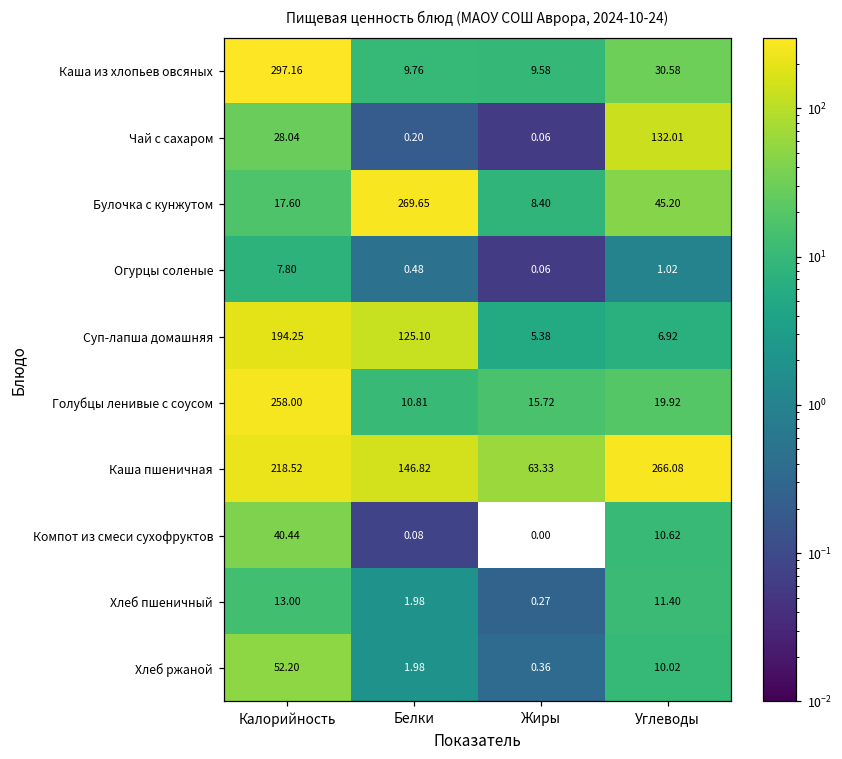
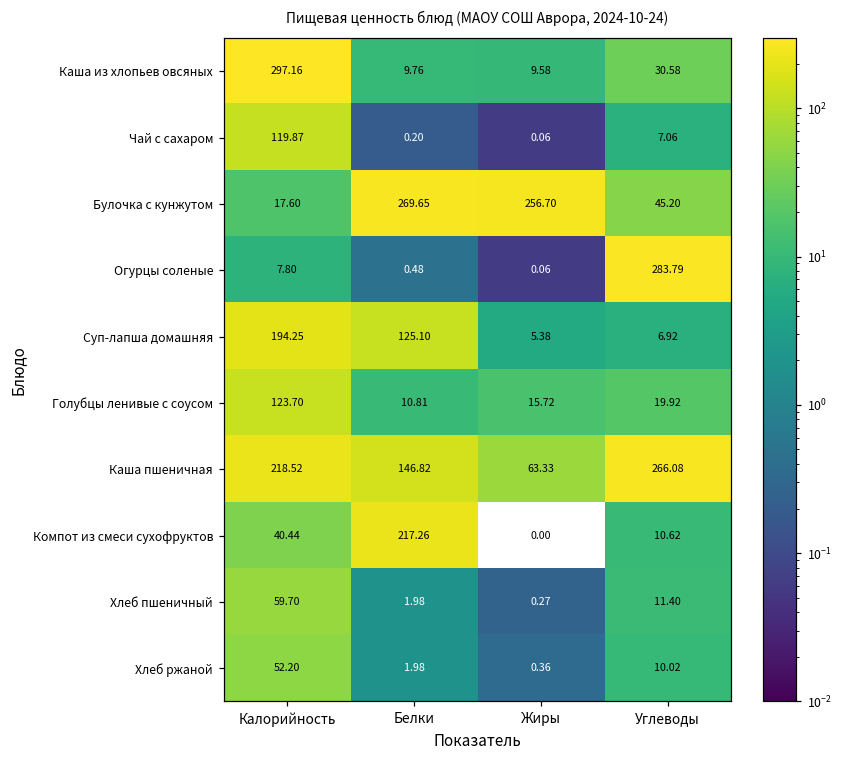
Чай с сахаром, Калорийность: 28.04 -> 119.87
Чай с сахаром, Углеводы: 132.01 -> 7.06
Булочка с кунжутом, Жиры: 8.40 -> 256.70
Огурцы соленые, Углеводы: 1.02 -> 283.79
Голубцы ленивые с соусом, Калорийность: 258.00 -> 123.70
Компот из смеси сухофруктов, Белки: 0.08 -> 217.26
Хлеб пшеничный, Калорийность: 13.00 -> 59.70
